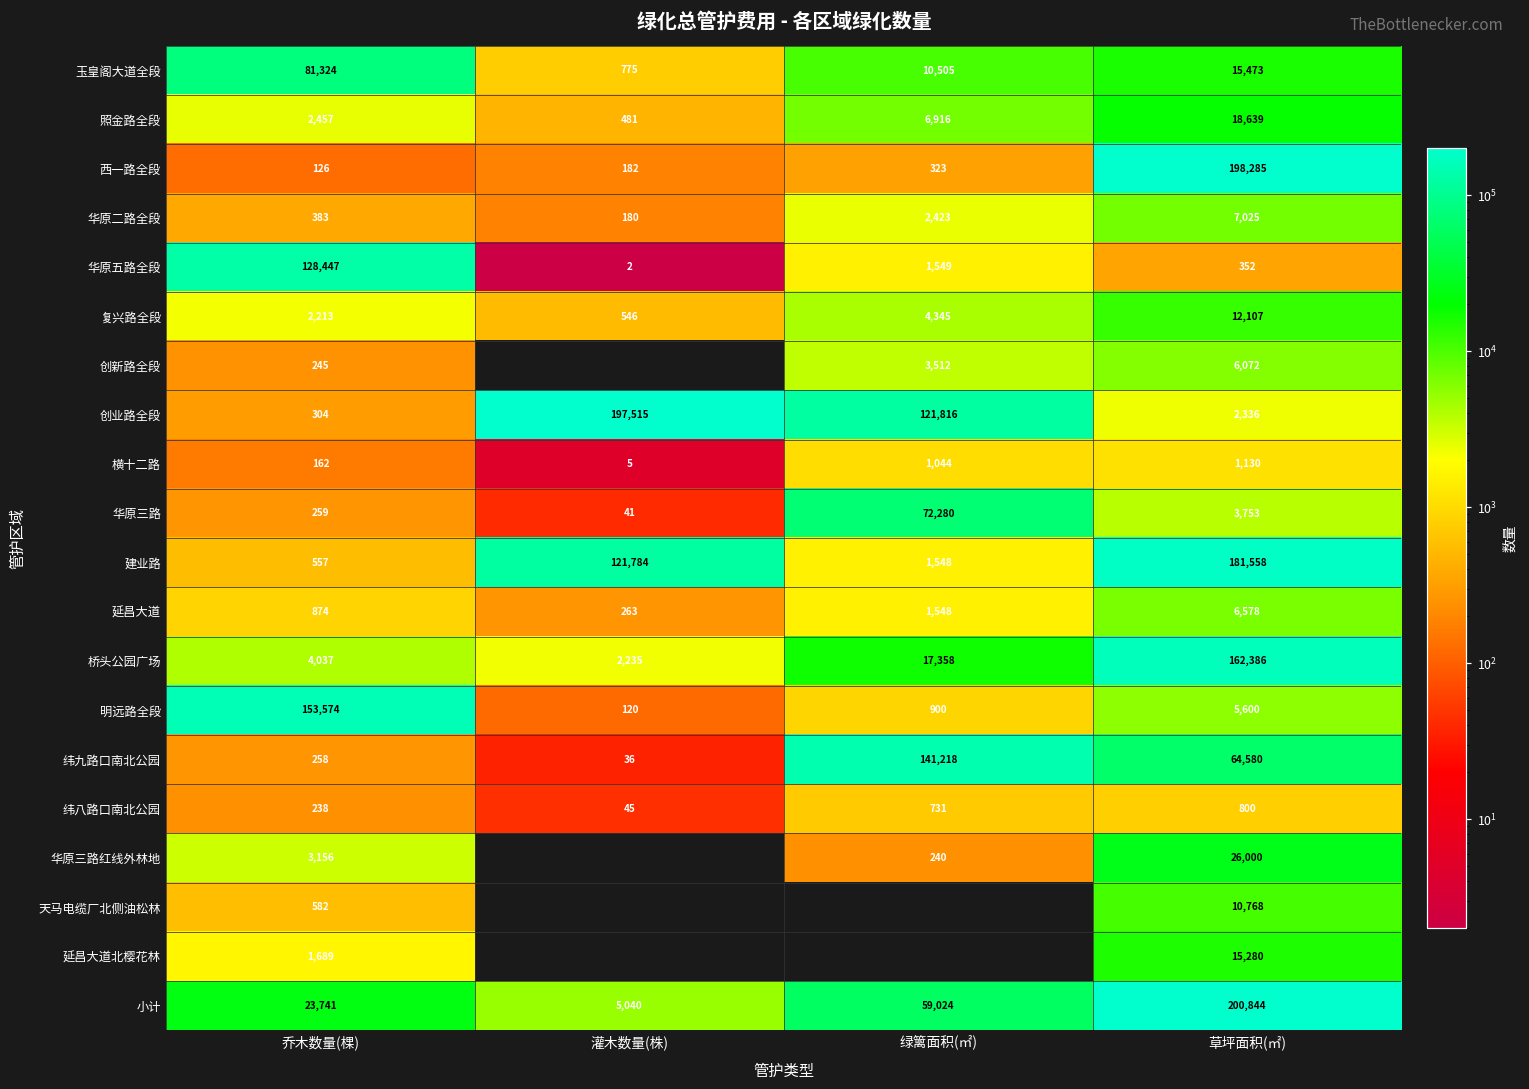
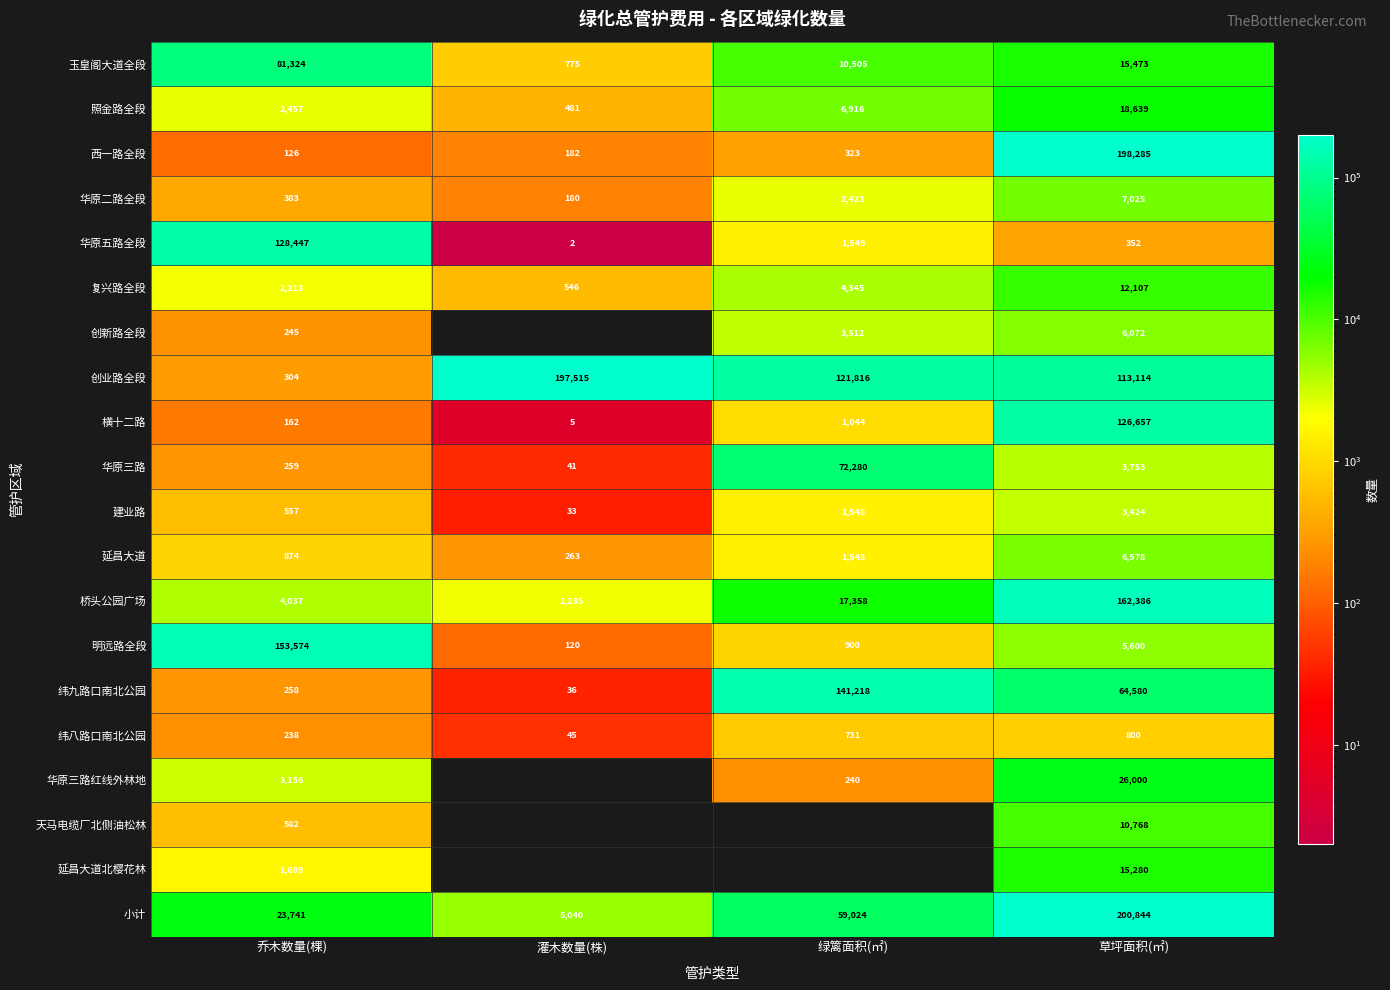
创业路全段, 草坪面积(㎡): 2,336 -> 113,114
横十二路, 草坪面积(㎡): 1,130 -> 126,657
建业路, 灌木数量(株): 121,784 -> 33
建业路, 草坪面积(㎡): 181,558 -> 3,424
